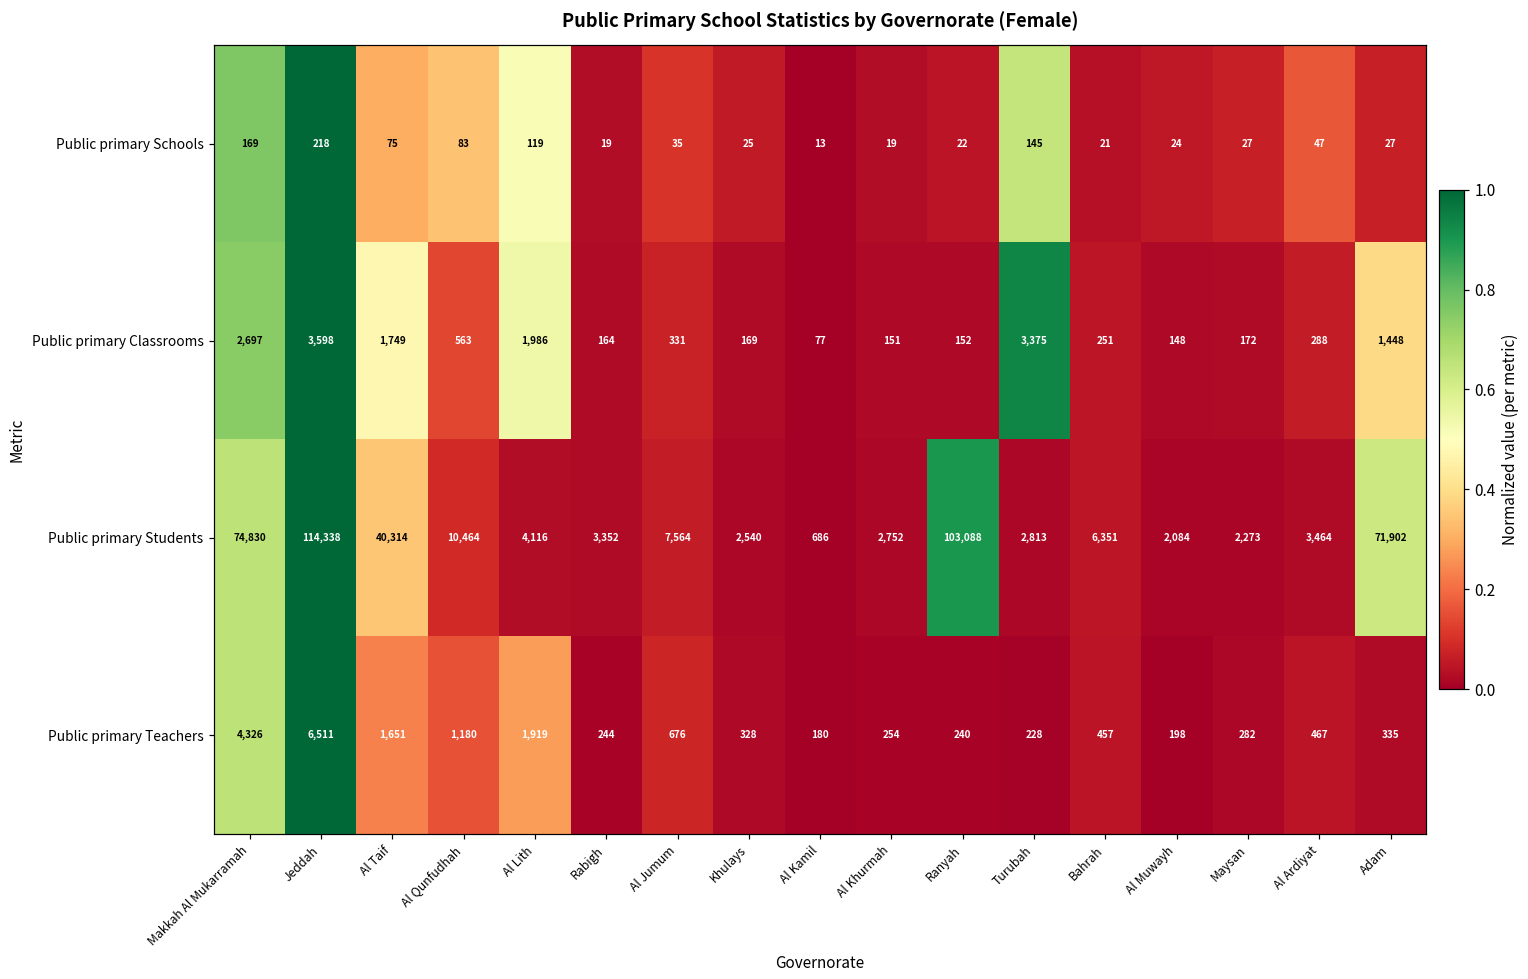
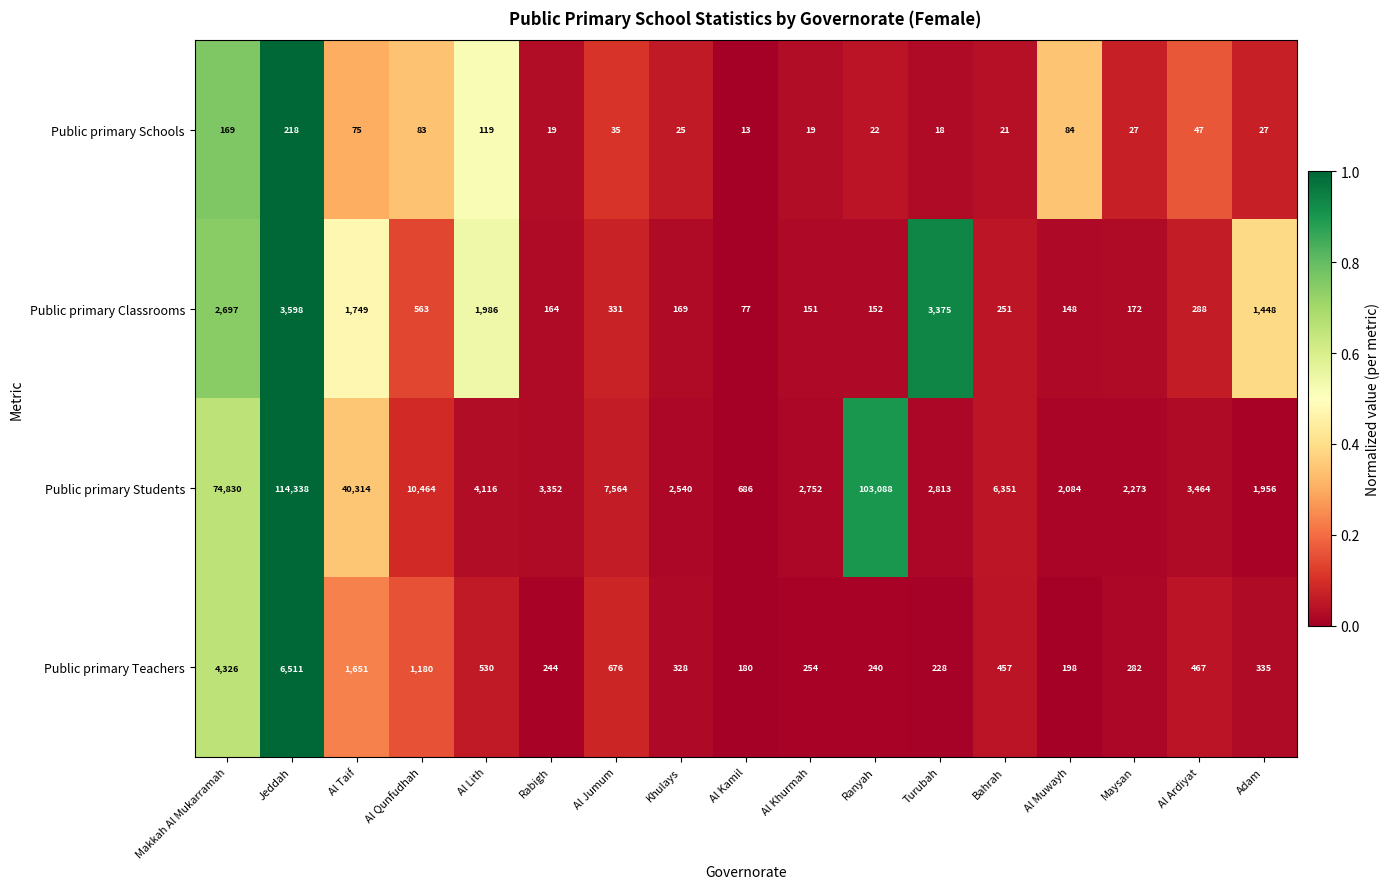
Public primary Schools, Turubah: 145 -> 18
Public primary Schools, Al Muwayh: 24 -> 84
Public primary Students, Adam: 71,902 -> 1,956
Public primary Teachers, Al Lith: 1,919 -> 530
